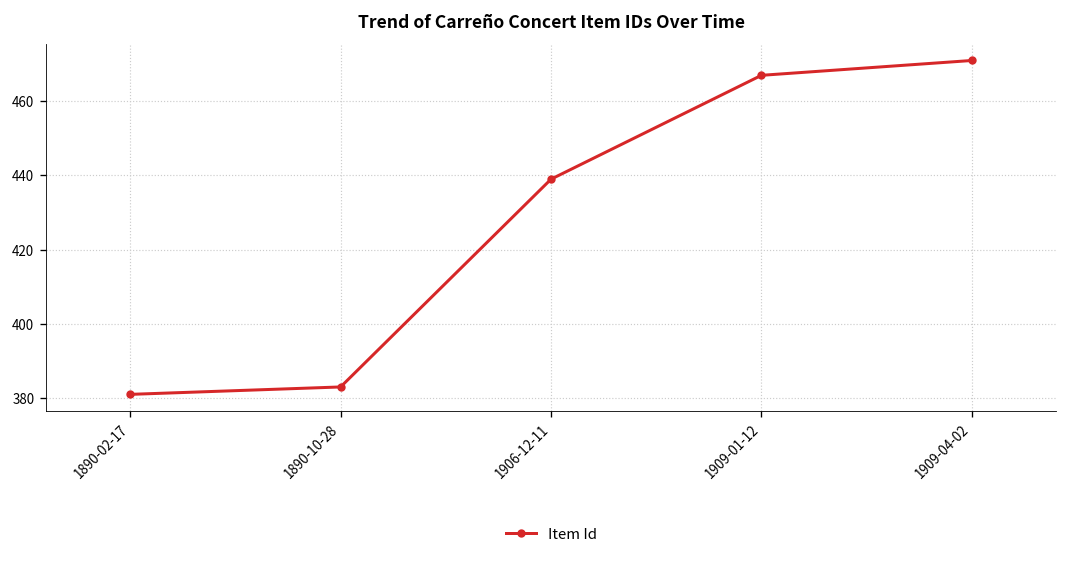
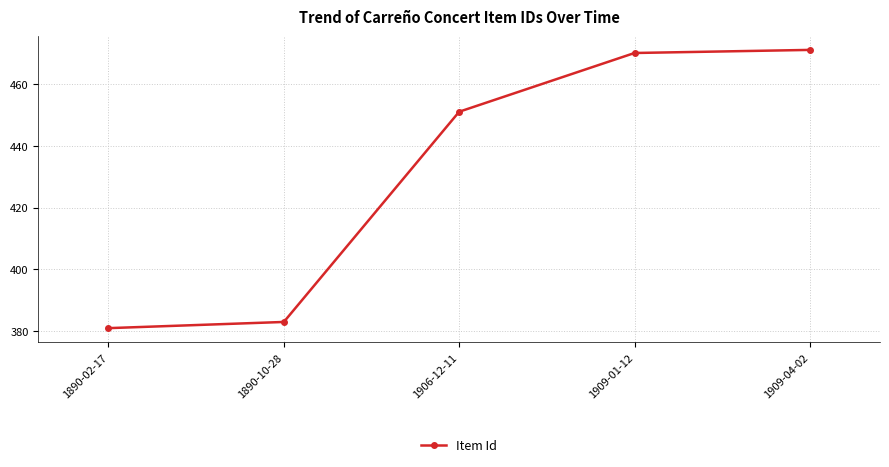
1906-12-11: 439 -> 451
1909-01-12: 467 -> 470
